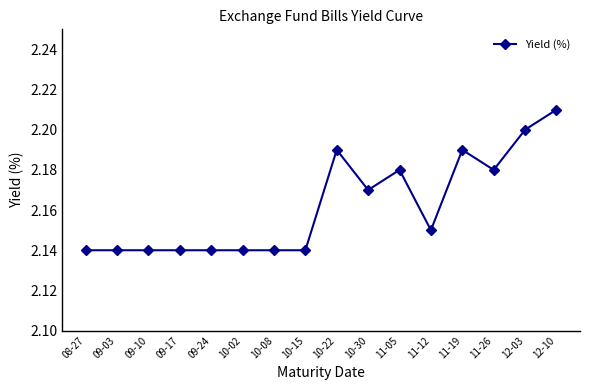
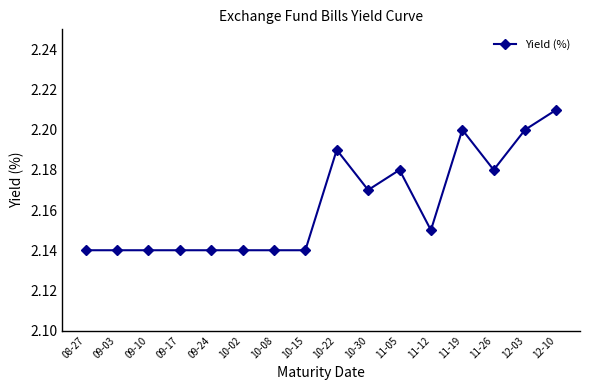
11-19: 2.19 -> 2.20
